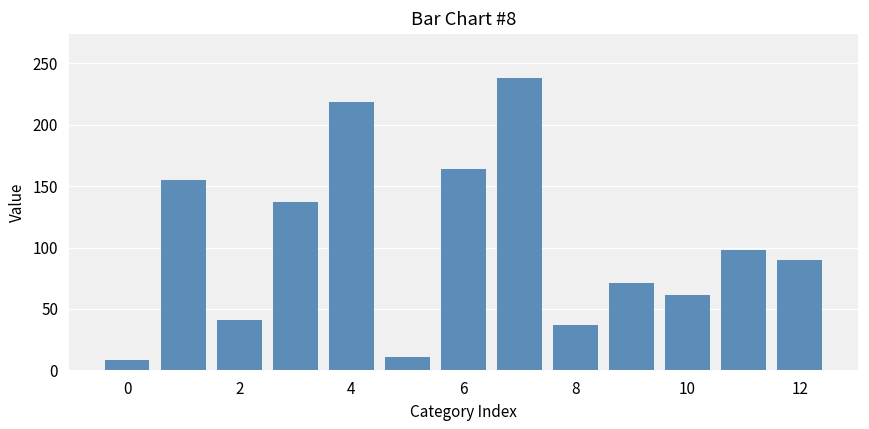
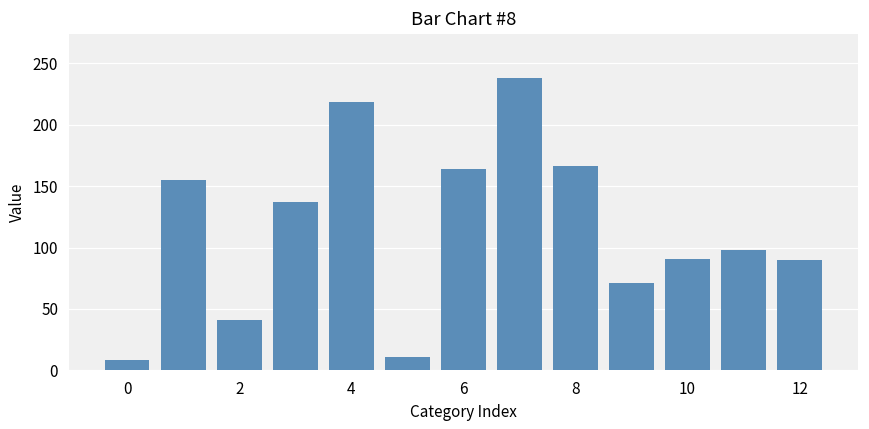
8: 37 -> 166
10: 61 -> 90
